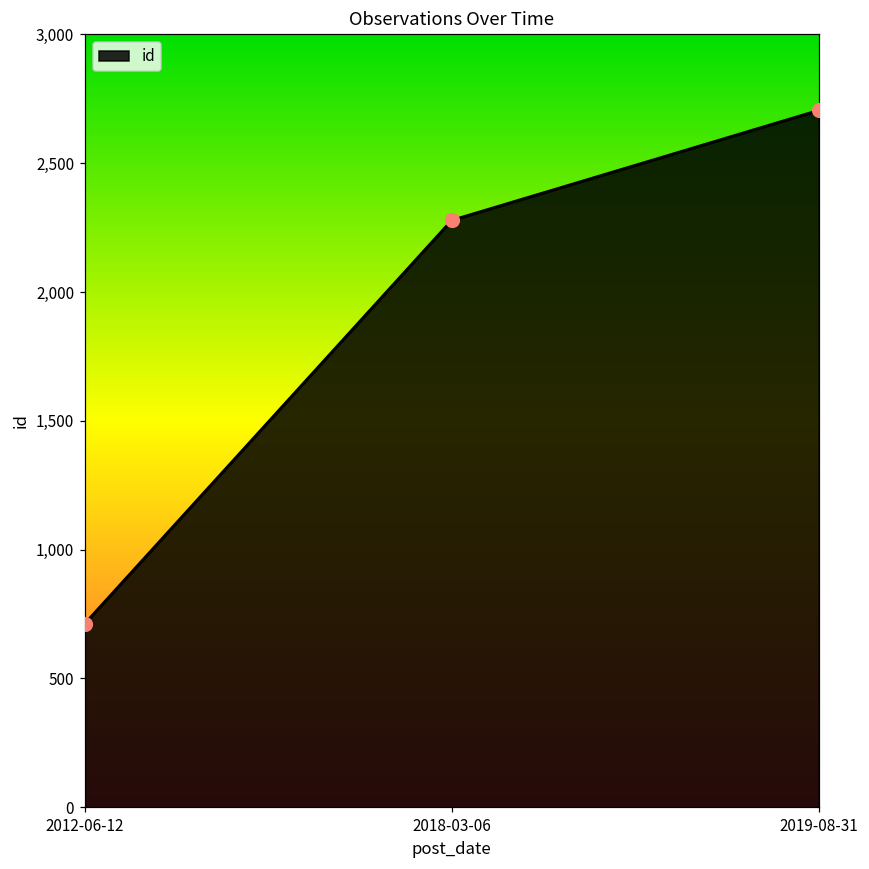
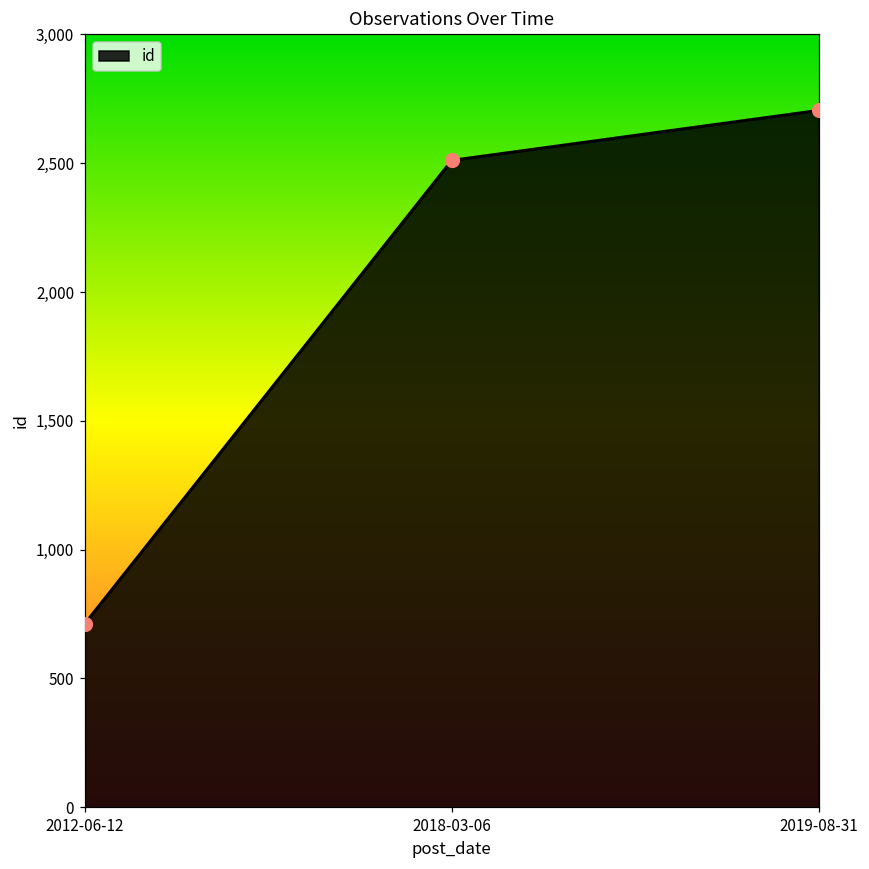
2018-03-06: 2,280 -> 2,510
